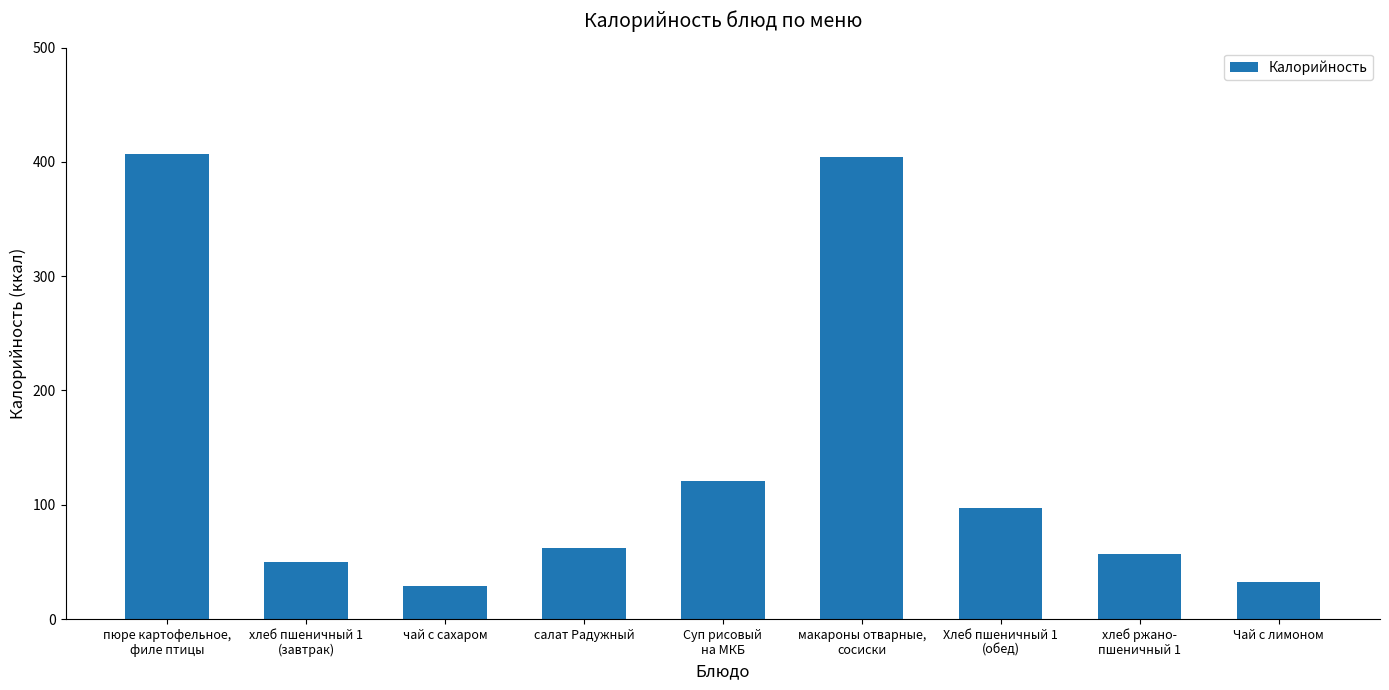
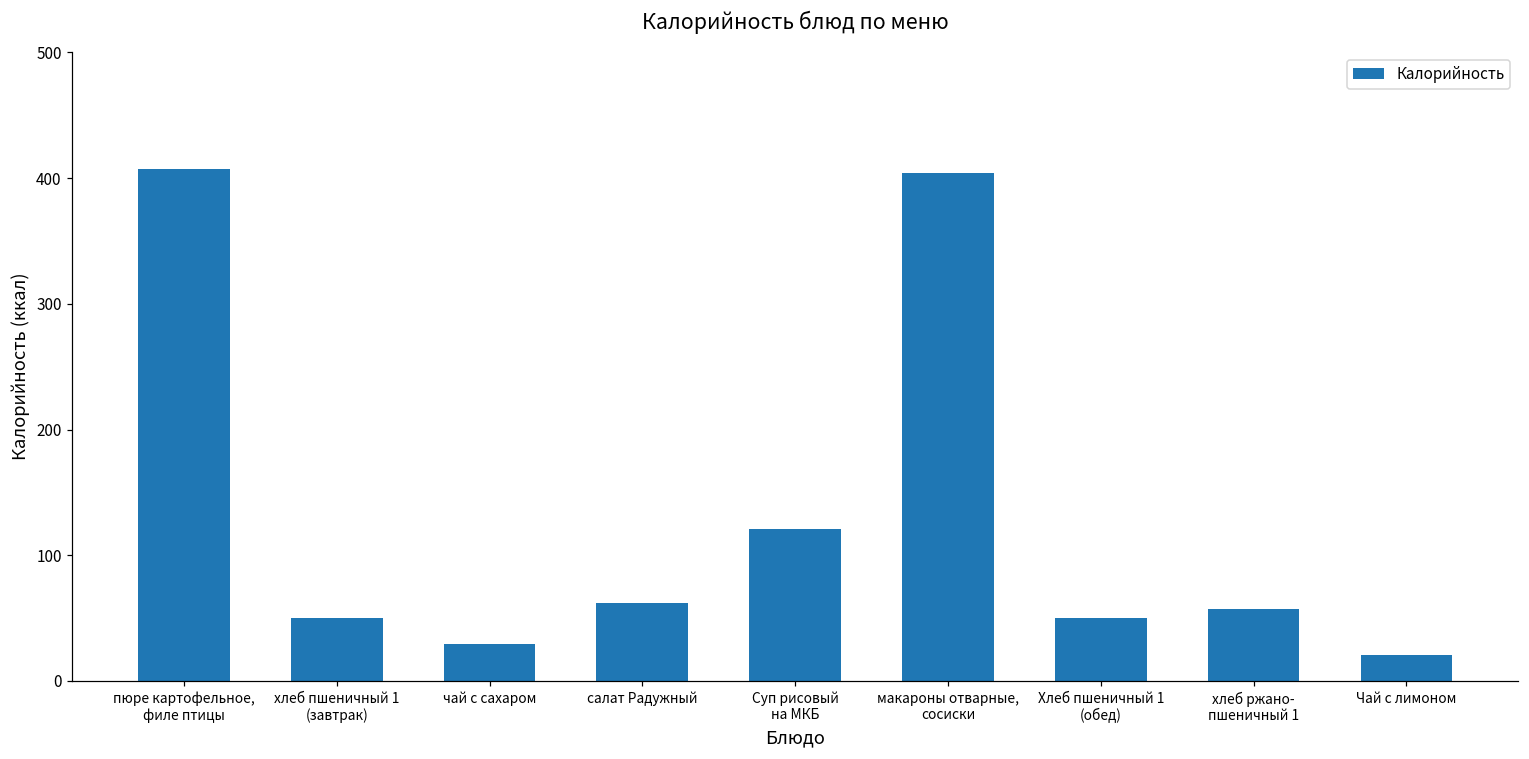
Хлеб пшеничный 1 (обед): 97 -> 50
Чай с лимоном: 32 -> 21
